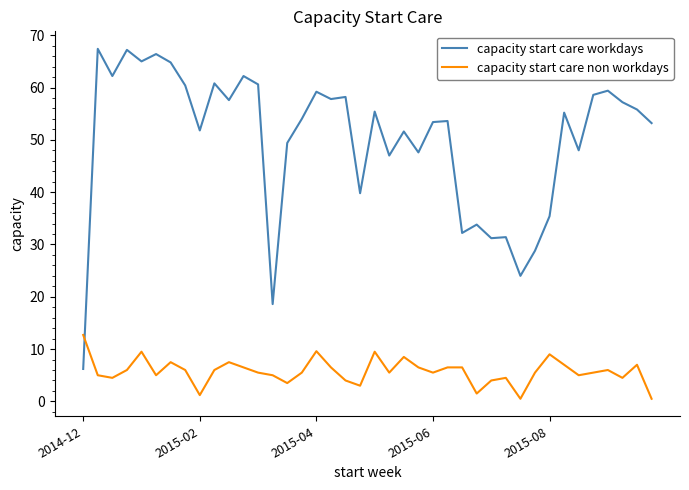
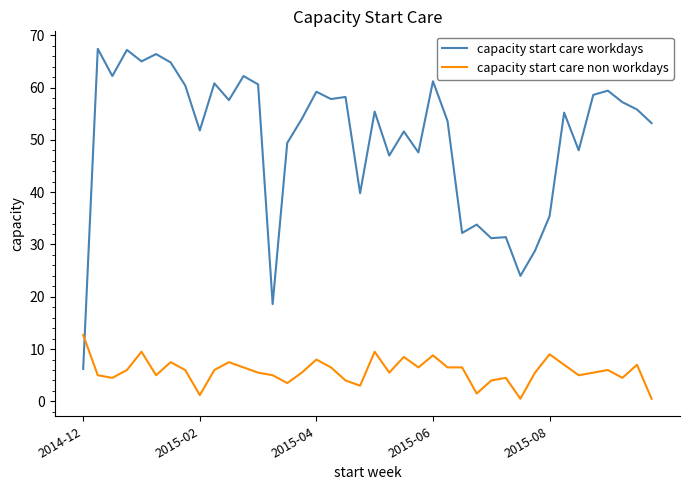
capacity start care non workdays, 2015-04: 10 -> 8
capacity start care workdays, 2015-06: 53 -> 61
capacity start care non workdays, 2015-06: 6 -> 9
